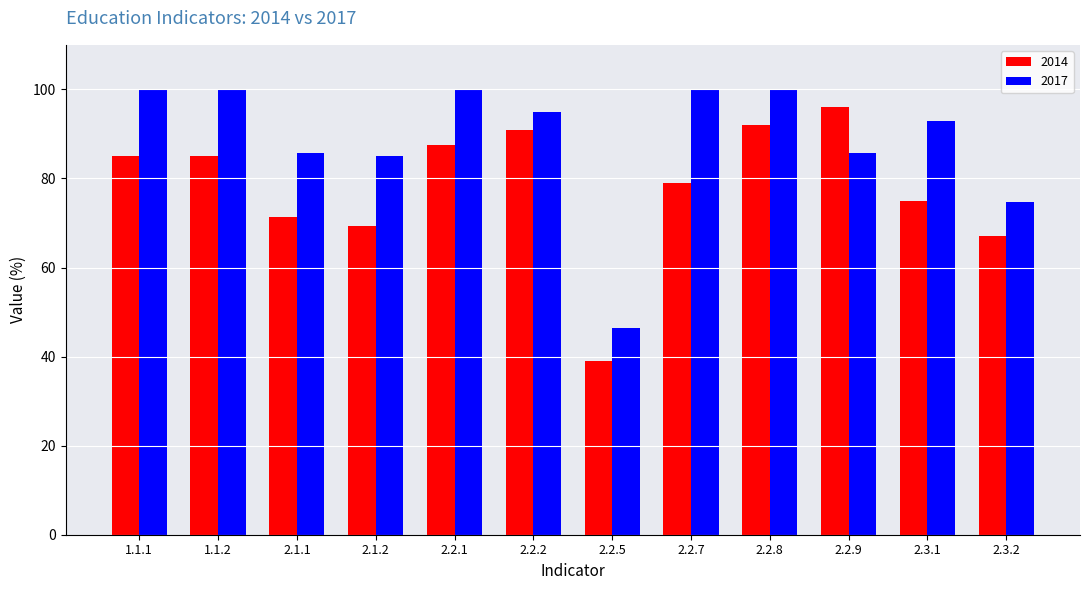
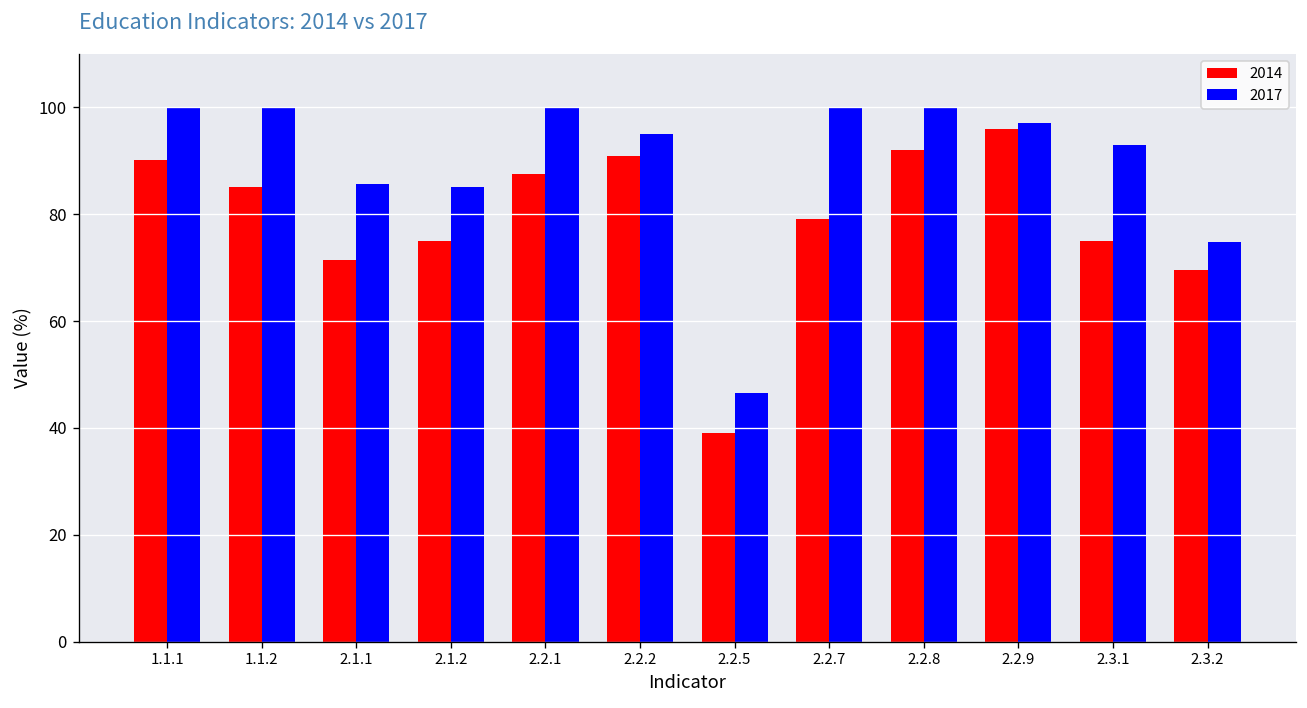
2014, 1.1.1: 85 -> 90
2014, 2.1.2: 69 -> 75
2017, 2.2.9: 86 -> 97
2014, 2.3.2: 67 -> 70
